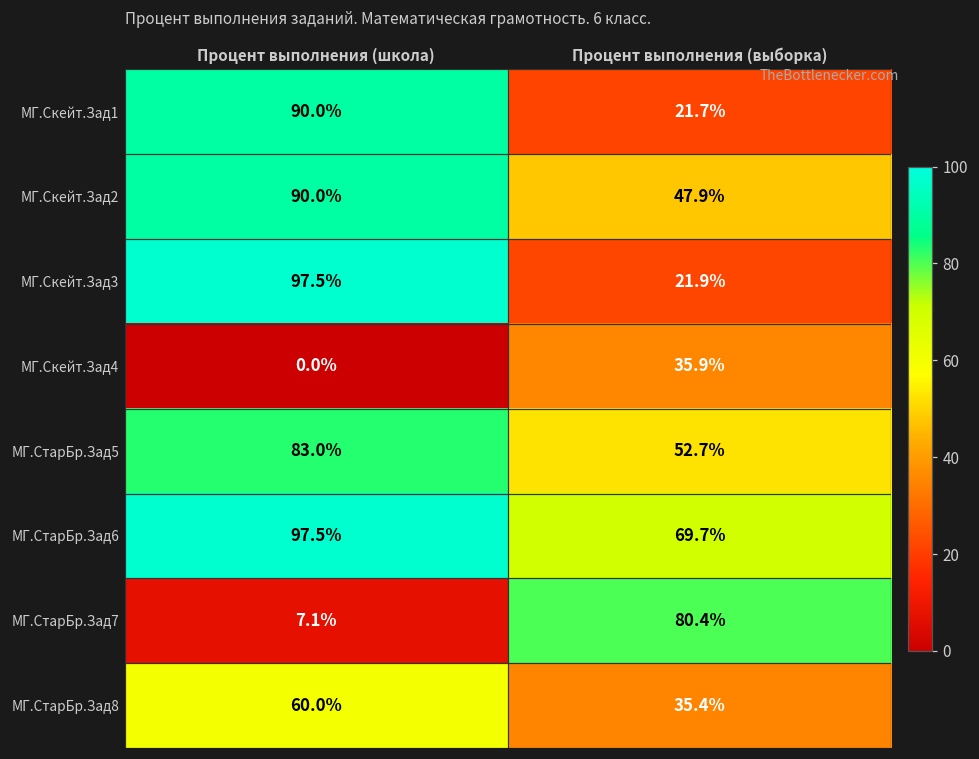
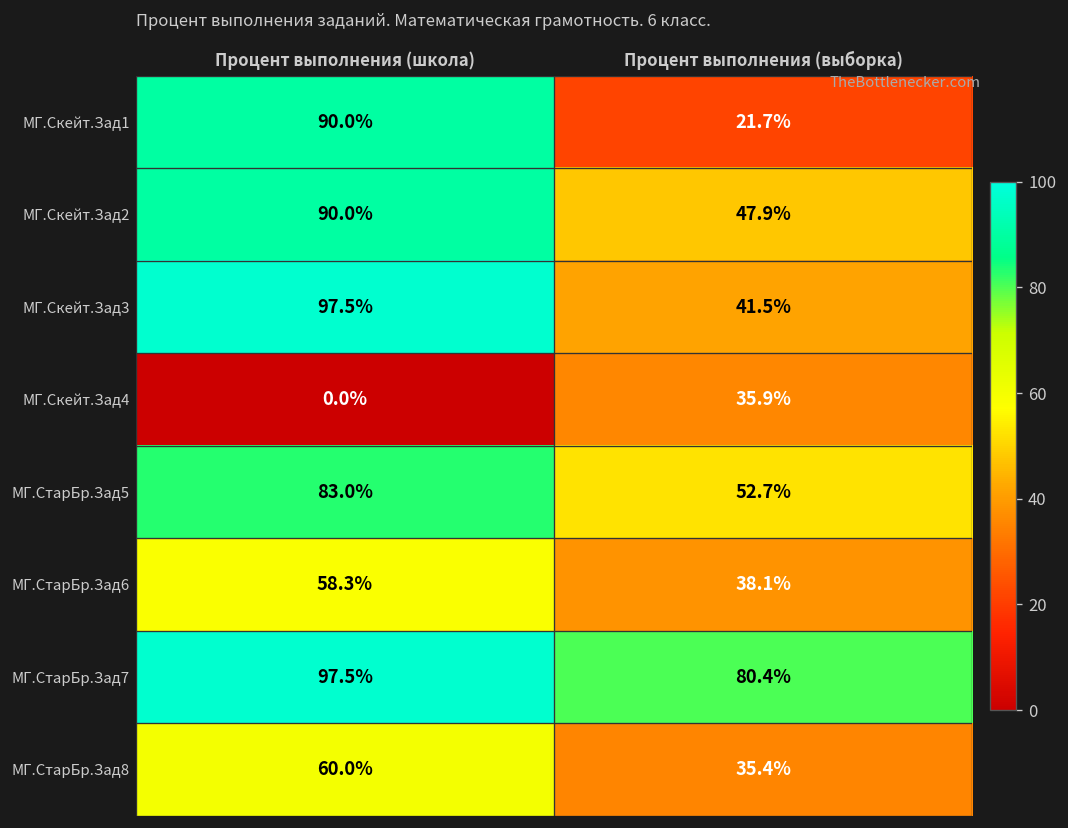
МГ.Скейт.Зад3, Процент выполнения (выборка): 21.9% -> 41.5%
МГ.СтарБр.Зад6, Процент выполнения (школа): 97.5% -> 58.3%
МГ.СтарБр.Зад6, Процент выполнения (выборка): 69.7% -> 38.1%
МГ.СтарБр.Зад7, Процент выполнения (школа): 7.1% -> 97.5%
